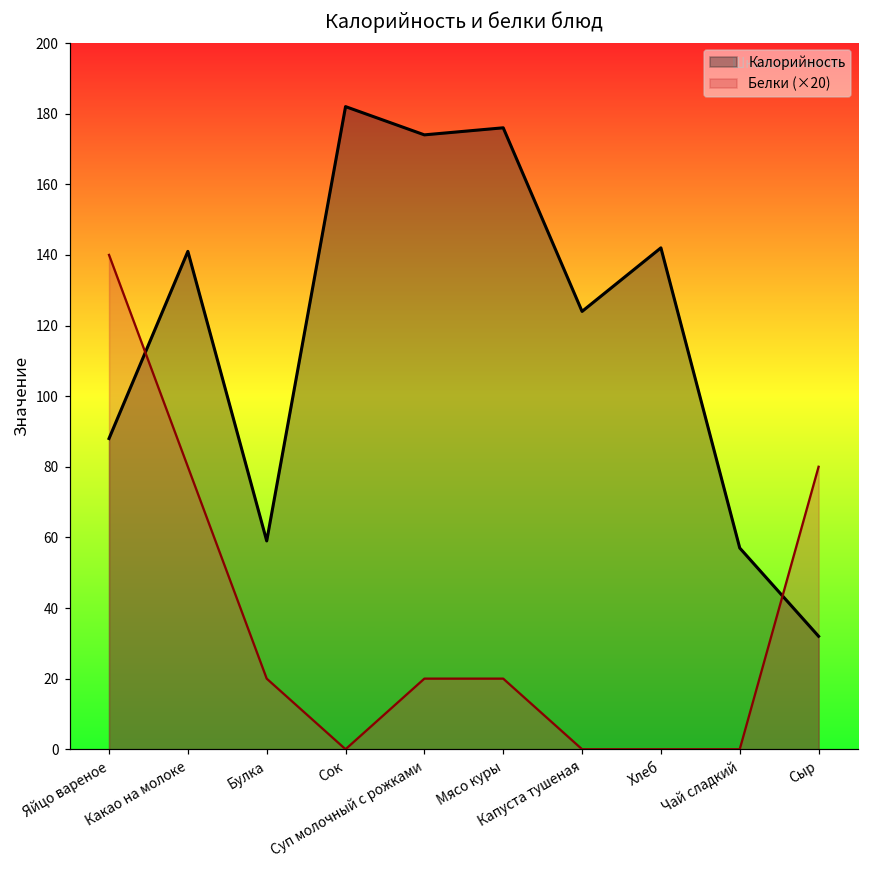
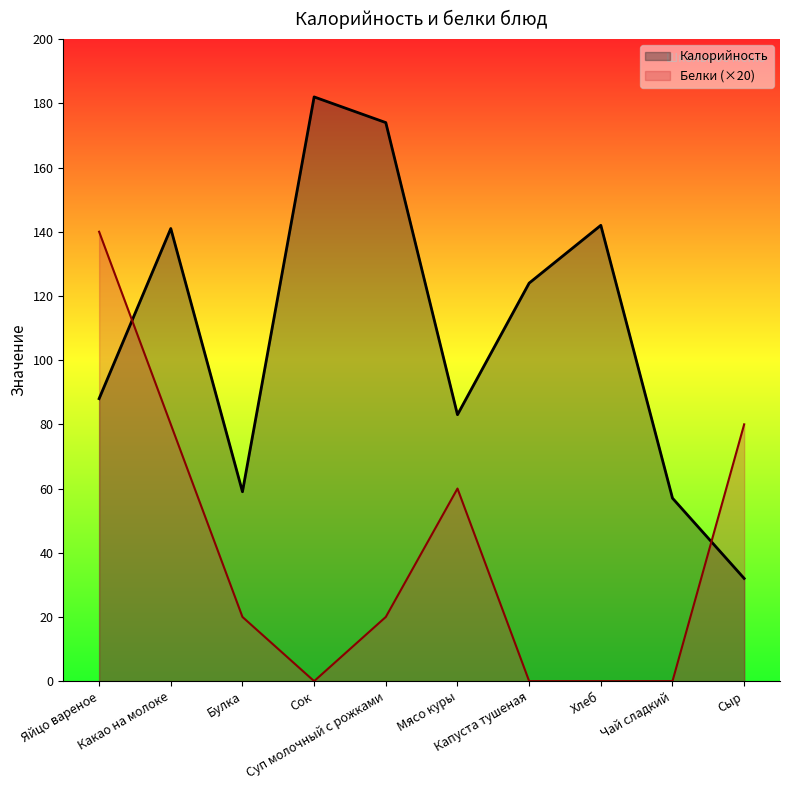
Калорийность, Мясо куры: 176 -> 83
Белки (×20), Мясо куры: 20 -> 60
